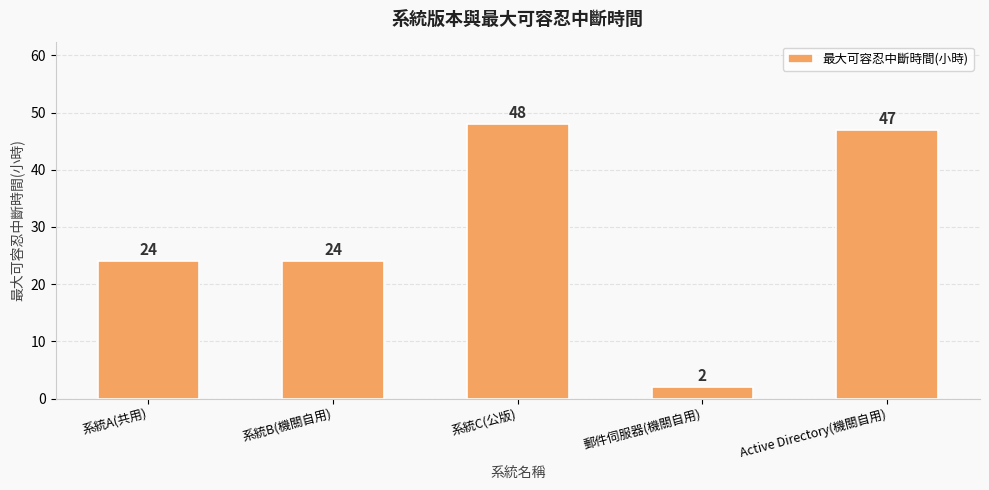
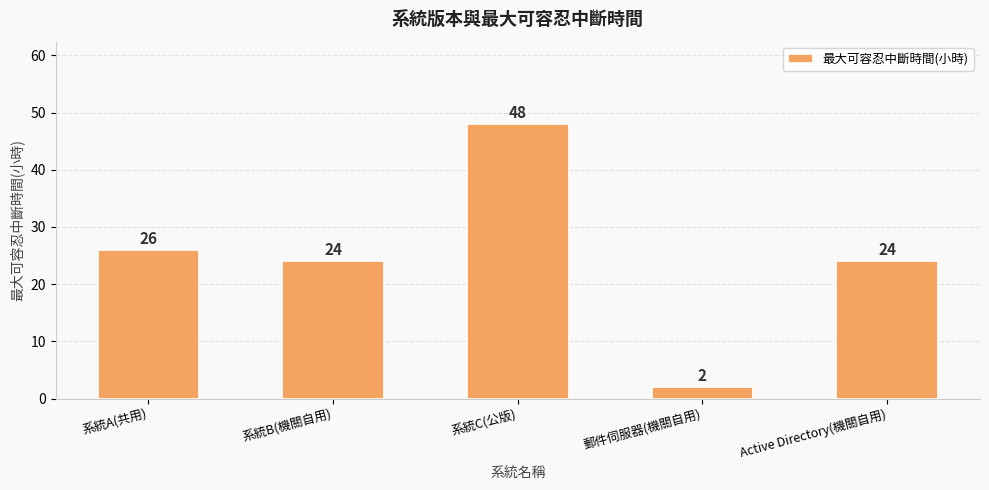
系統A(共用): 24 -> 26
Active Directory(機關自用): 47 -> 24
